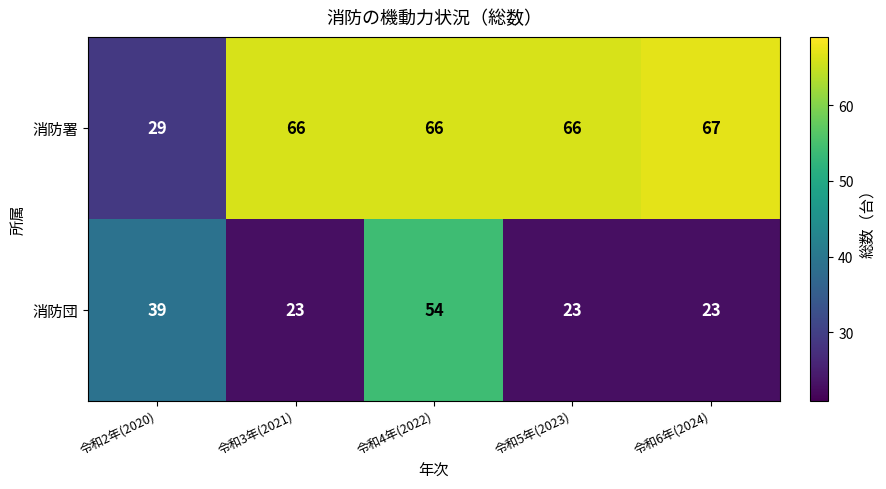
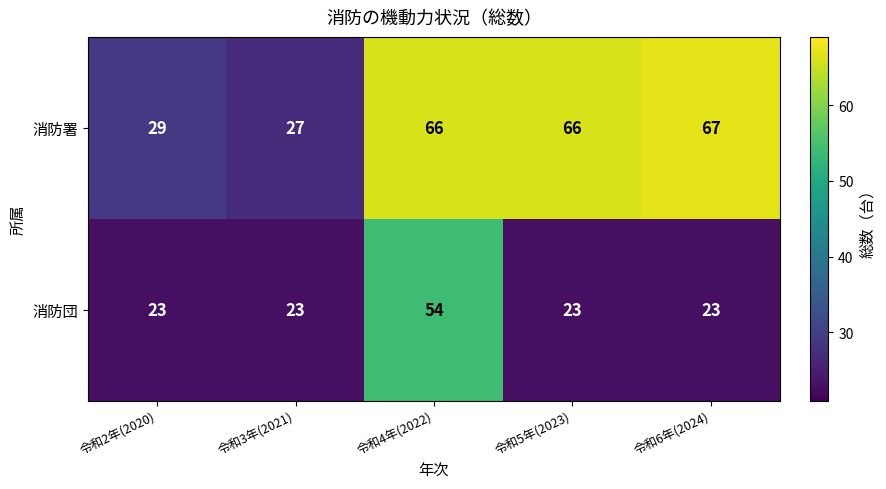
消防署, 令和3年(2021): 66 -> 27
消防団, 令和2年(2020): 39 -> 23
